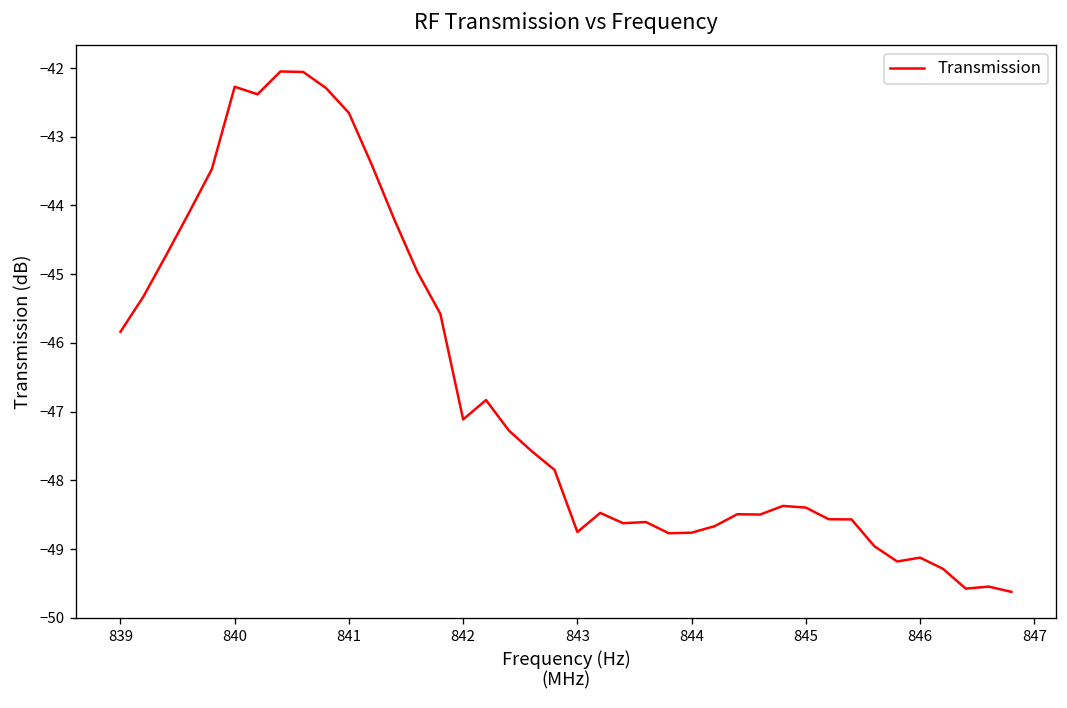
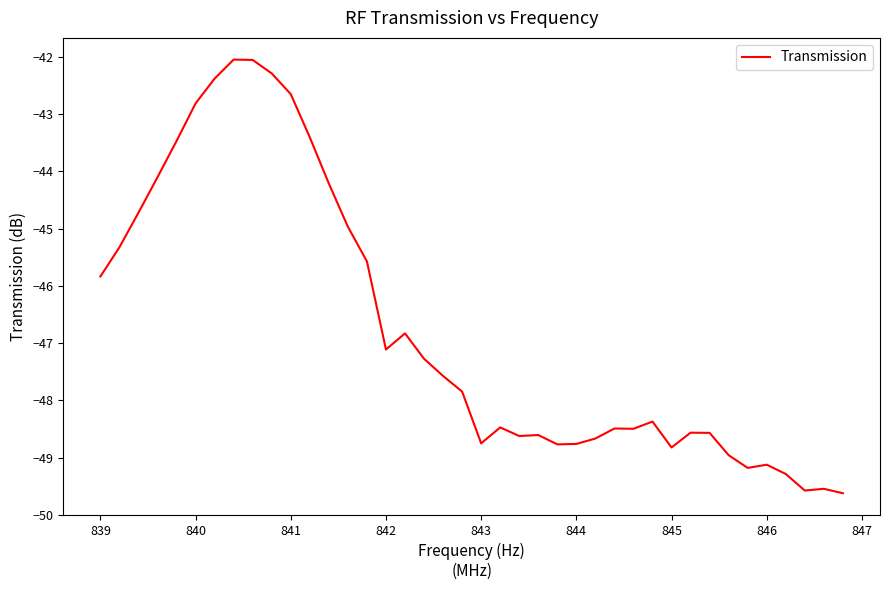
840: -42.3 -> -42.8
845: -48.4 -> -48.8
